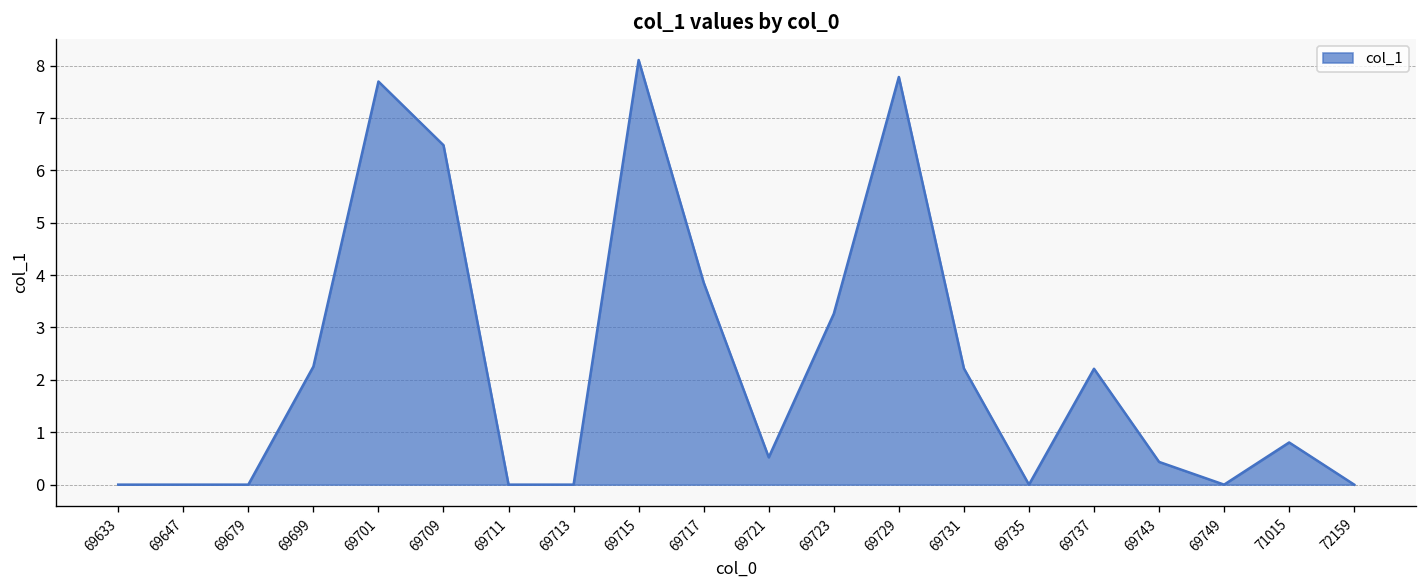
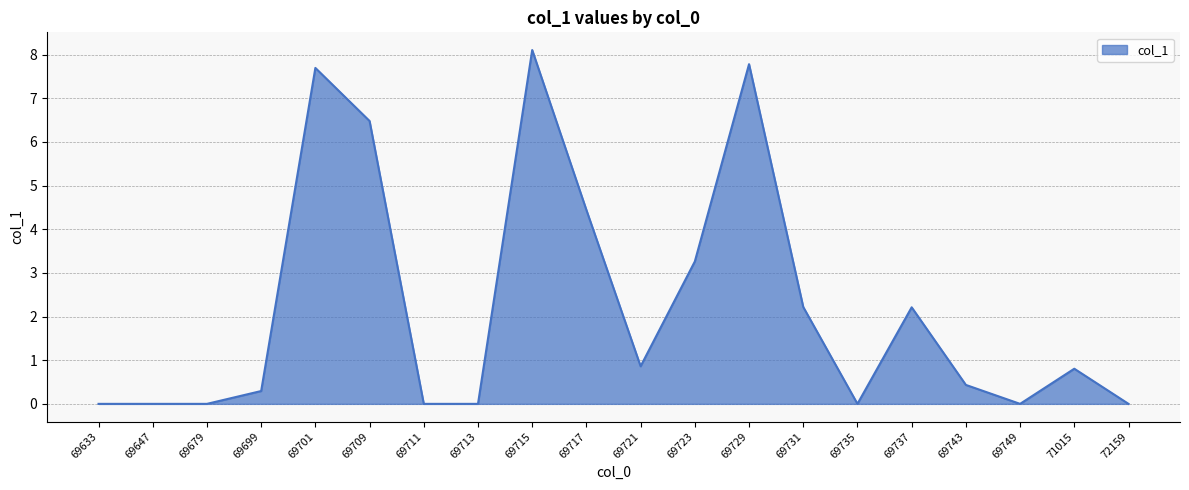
69699: 2.3 -> 0.3
69717: 3.9 -> 4.4
69721: 0.5 -> 0.9
